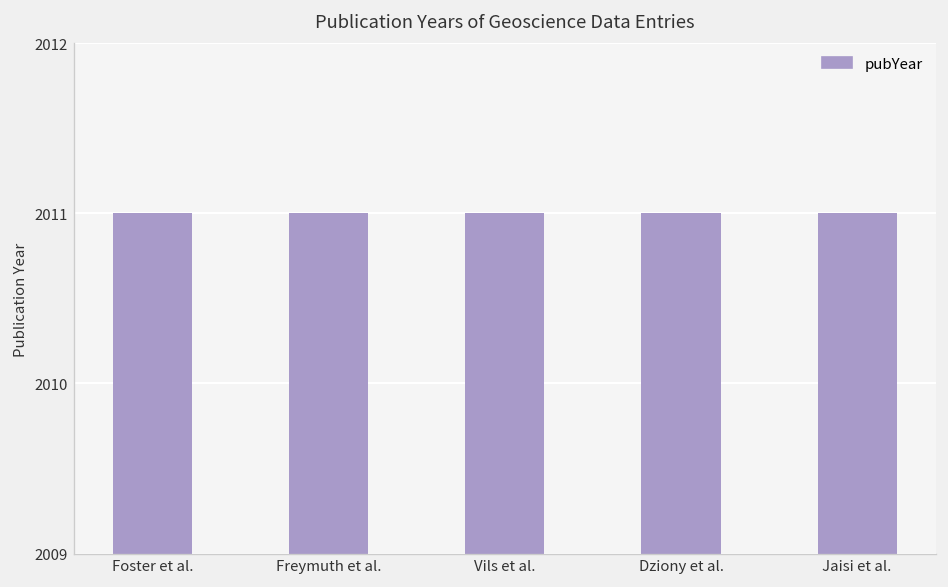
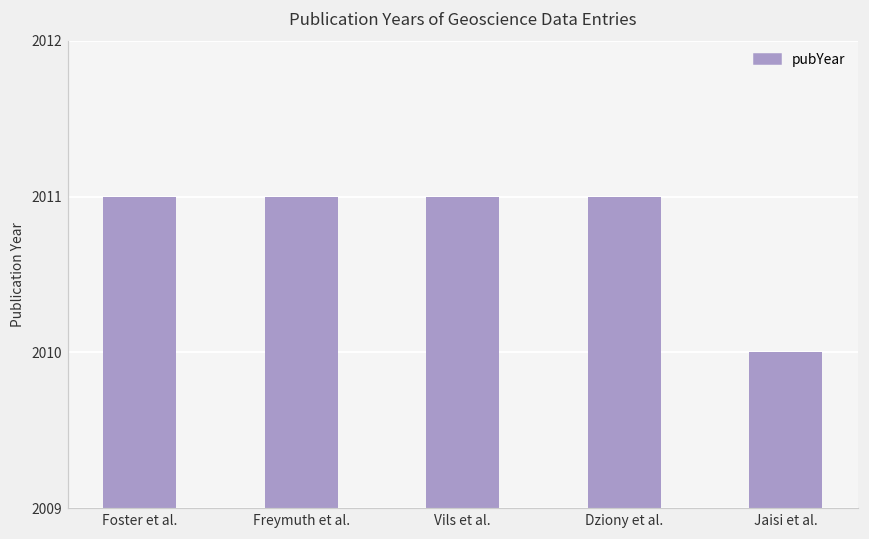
Jaisi et al.: 2011 -> 2010
